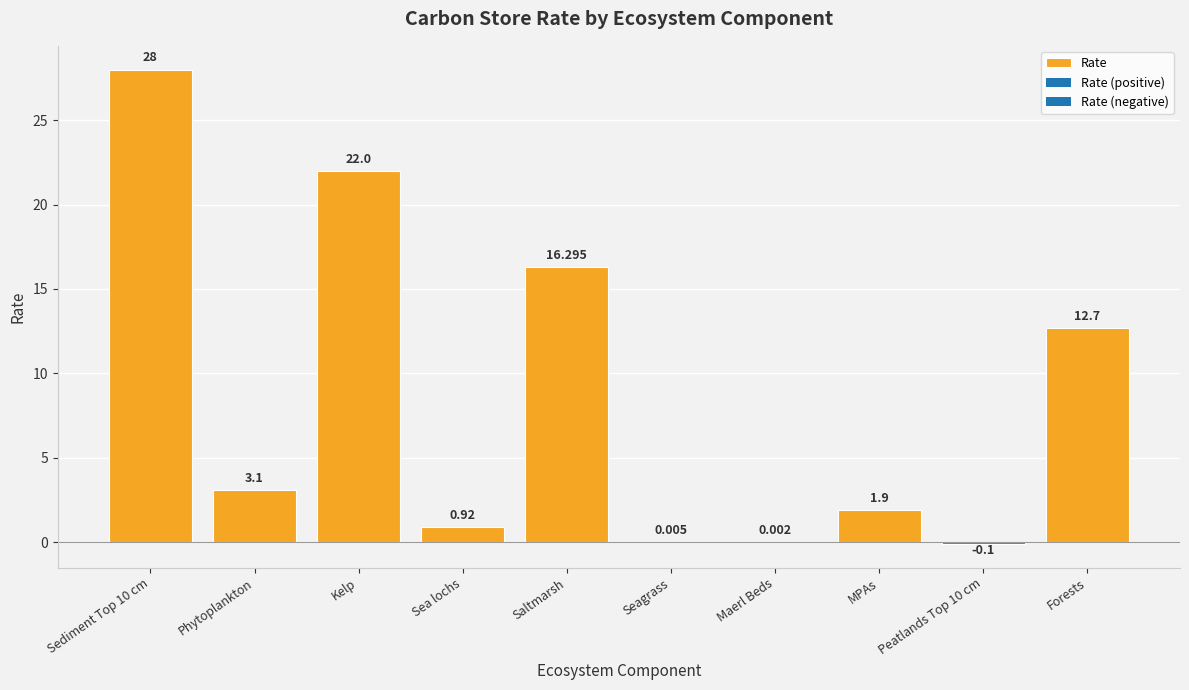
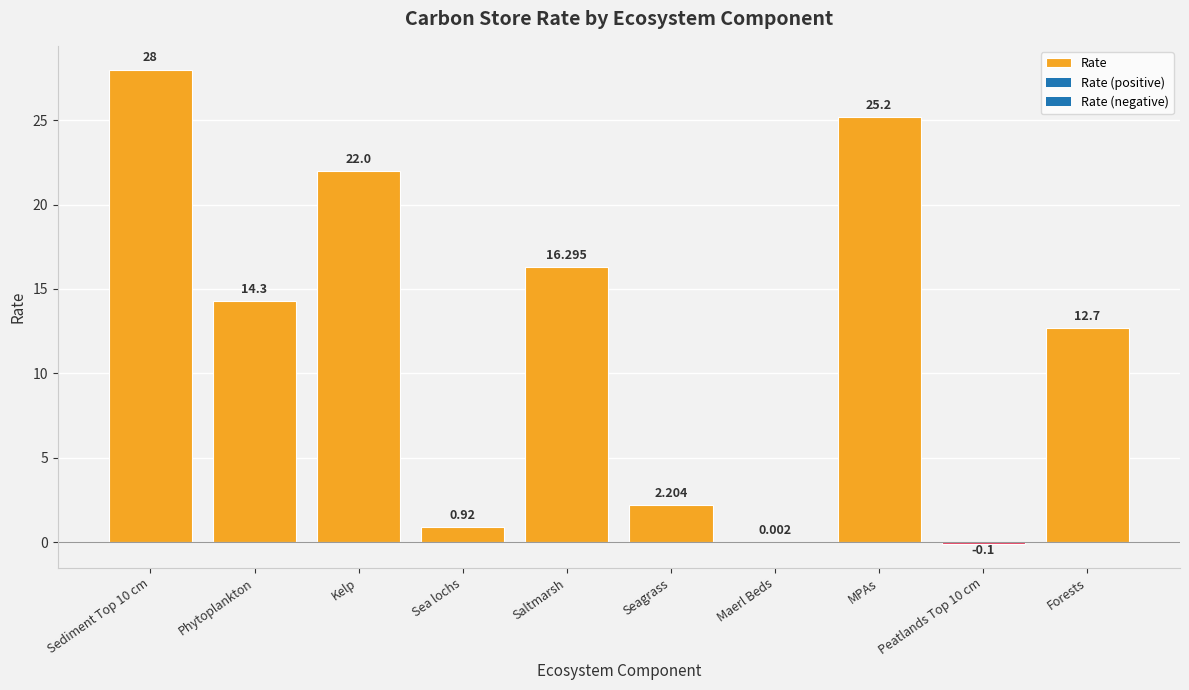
Phytoplankton: 3.1 -> 14.3
Seagrass: 0.005 -> 2.204
MPAs: 1.9 -> 25.2
